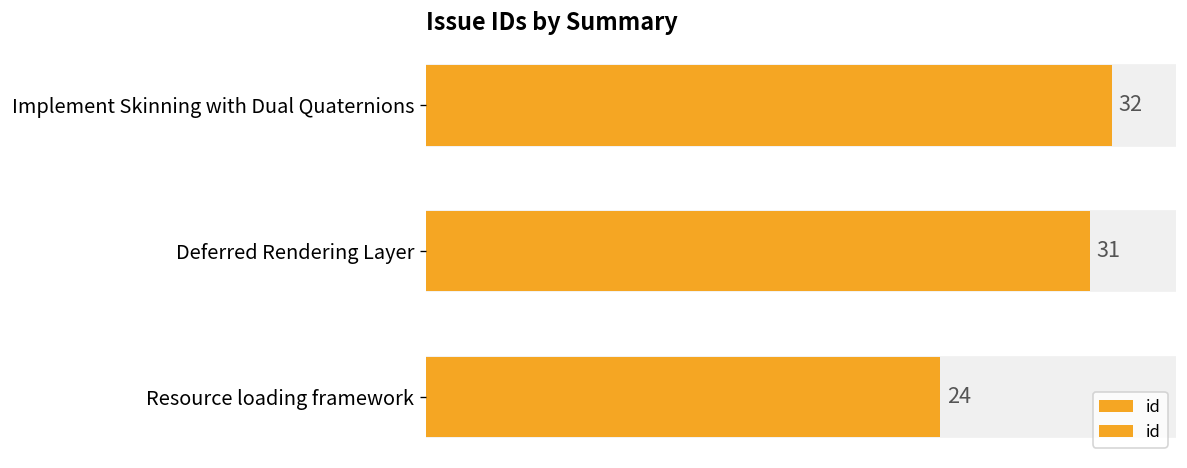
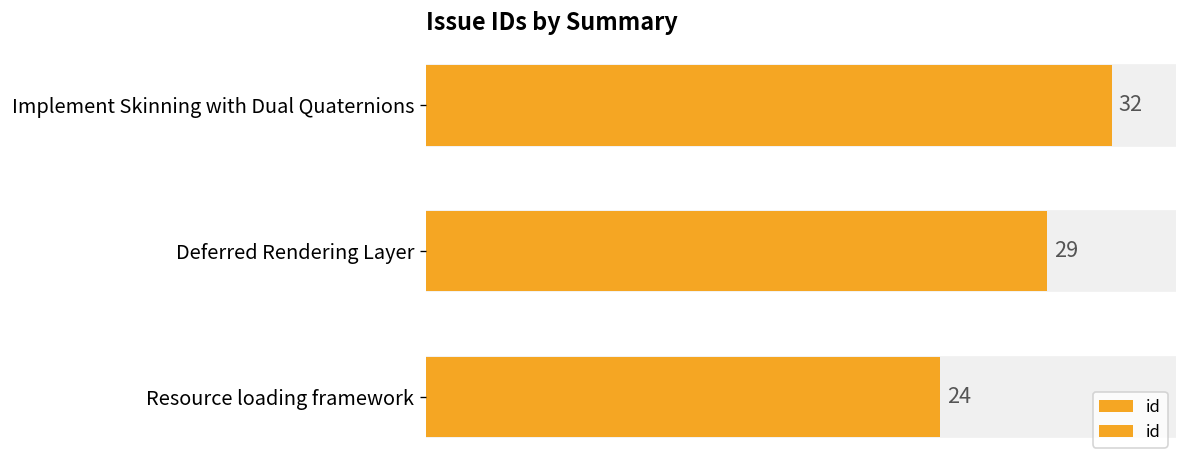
Deferred Rendering Layer: 31 -> 29
